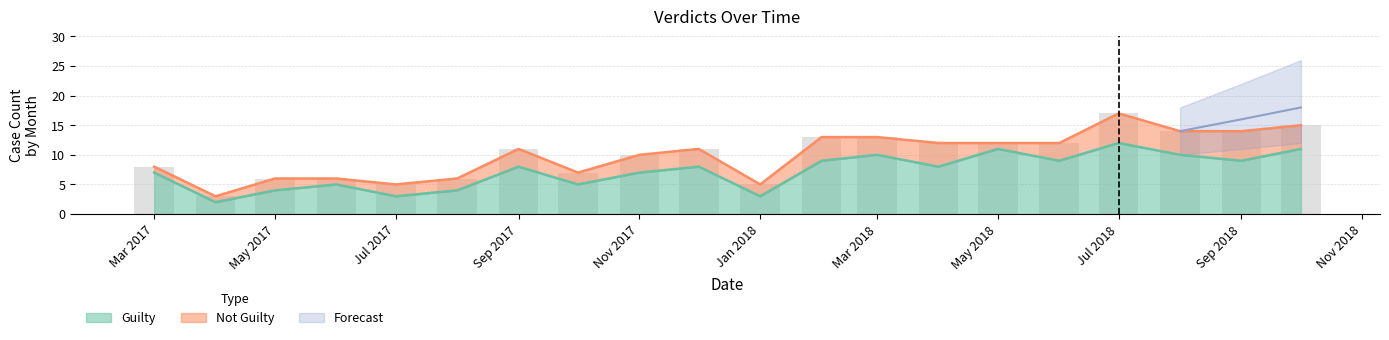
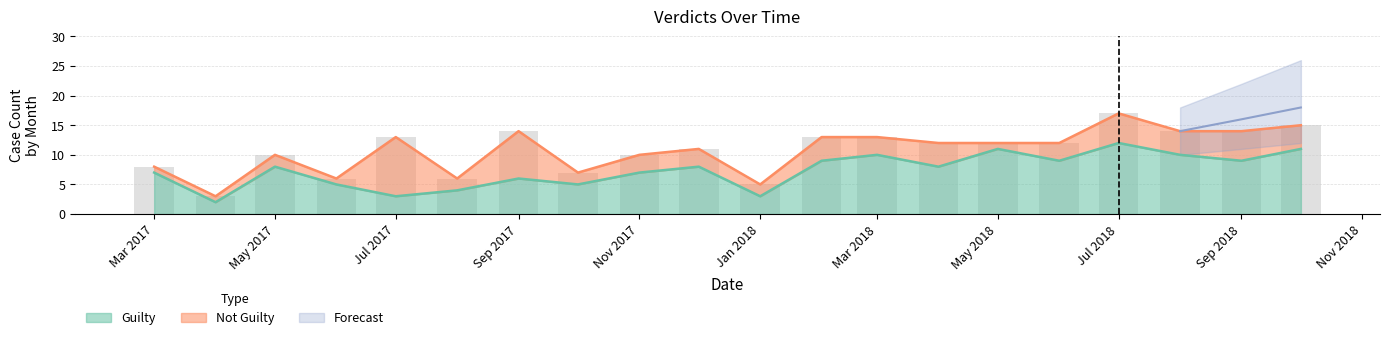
Guilty, May 2017: 4 -> 8
Not Guilty, Jul 2017: 2 -> 10
Guilty, Sep 2017: 8 -> 6
Not Guilty, Sep 2017: 3 -> 8
